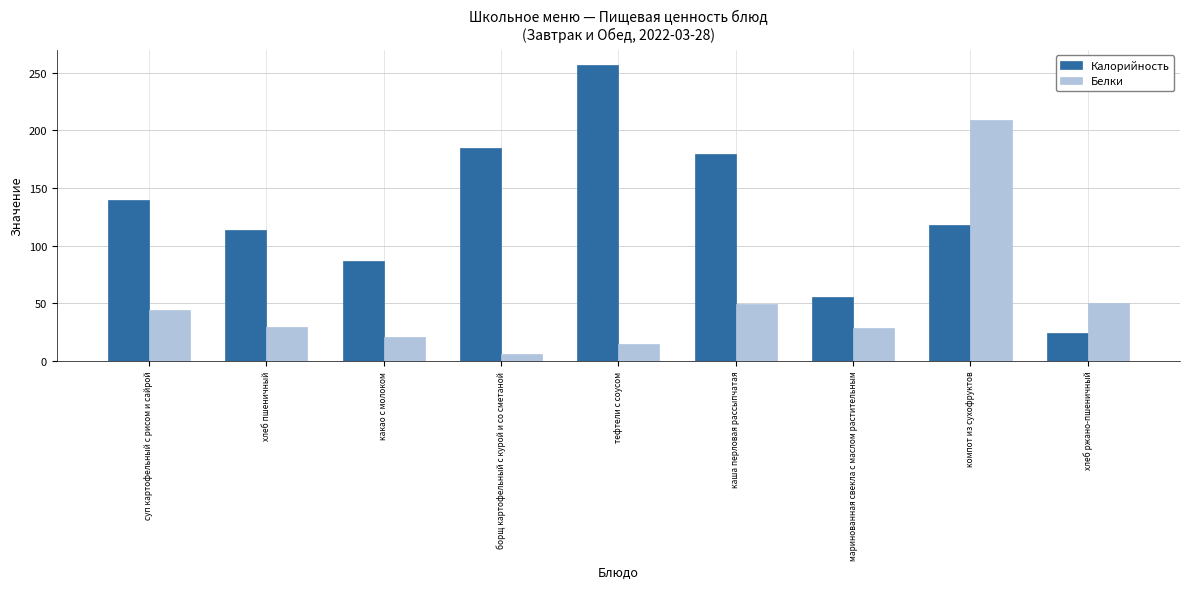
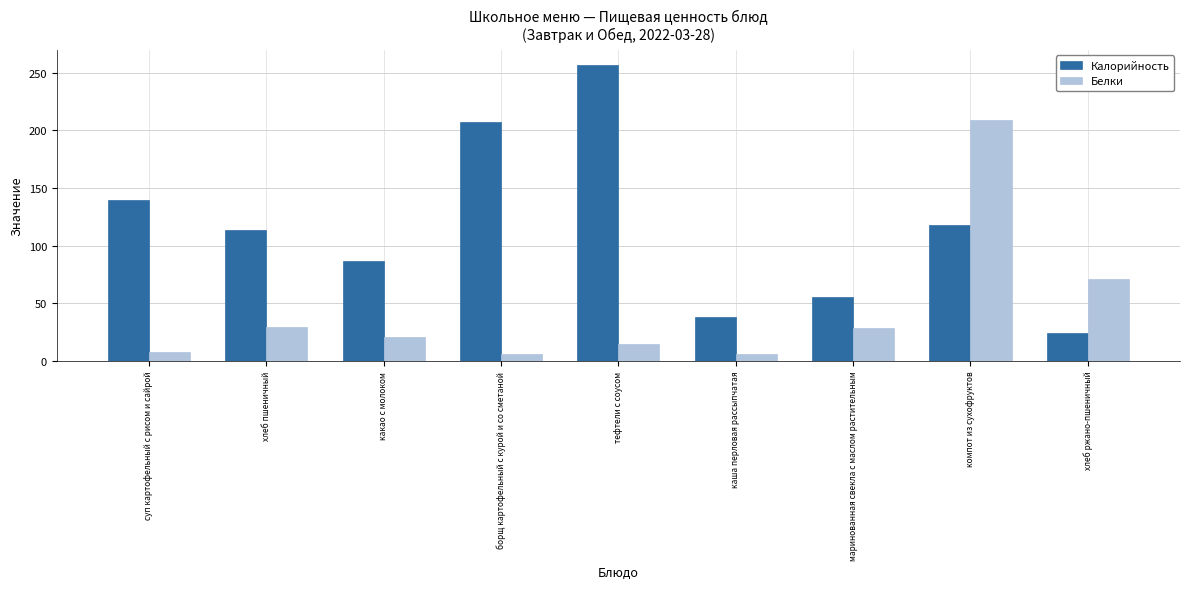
Белки, суп картофельный с рисом и сайрой: 44 -> 8
Калорийность, борщ картофельный с курой и со сметаной: 185 -> 207
Калорийность, каша перловая рассыпчатая: 180 -> 38
Белки, каша перловая рассыпчатая: 49 -> 6
Белки, хлеб ржано-пшеничный: 50 -> 71
